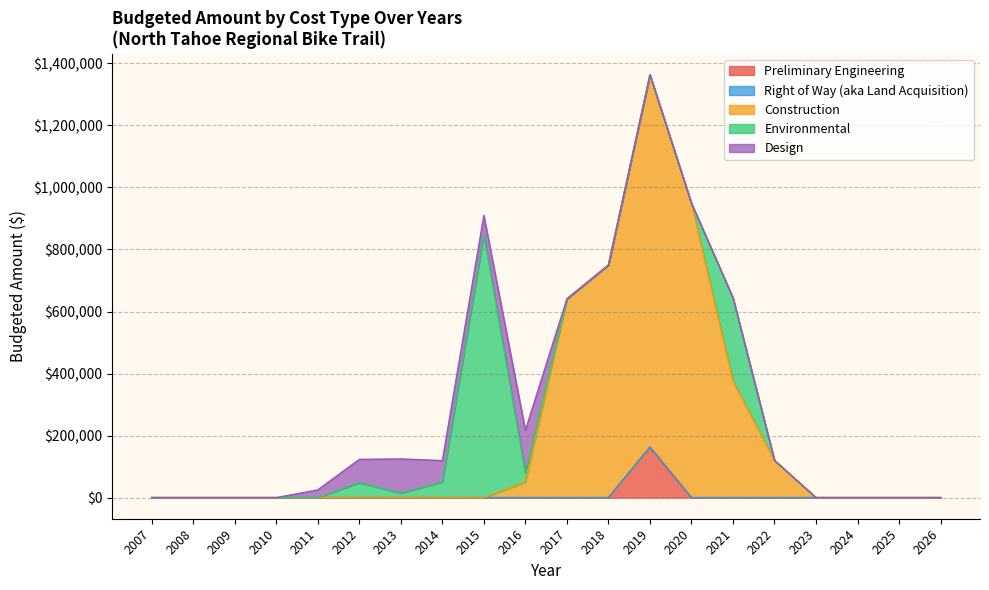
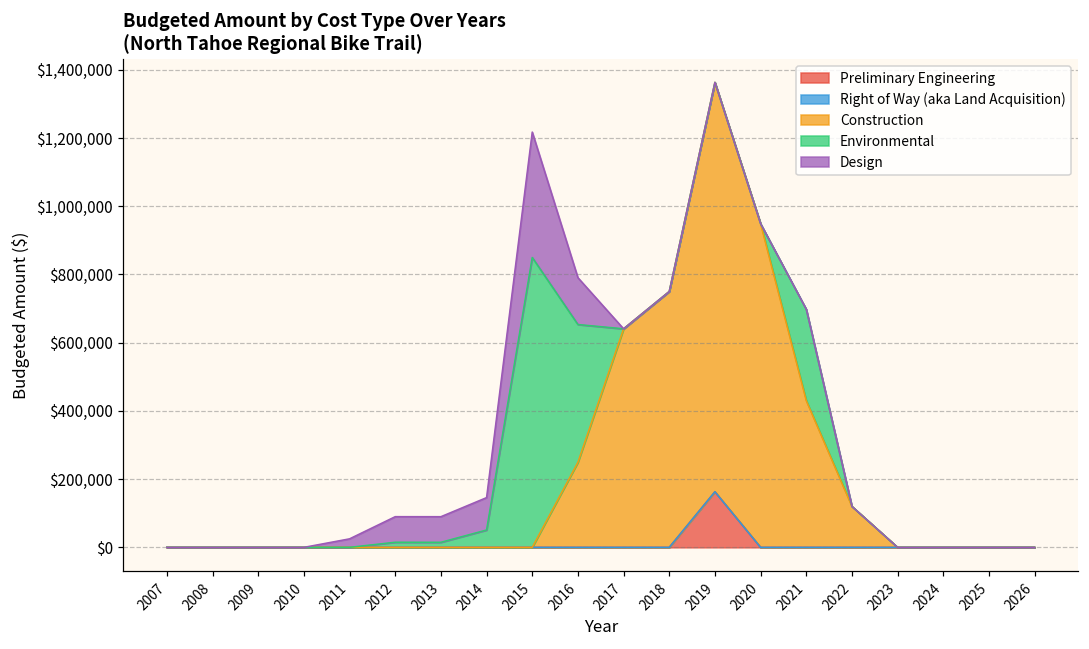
Environmental, 2012: $50,000 -> $20,000
Design, 2013: $110,000 -> $80,000
Design, 2014: $70,000 -> $100,000
Design, 2015: $60,000 -> $370,000
Construction, 2016: $50,000 -> $250,000
Environmental, 2016: $30,000 -> $400,000
Construction, 2021: $380,000 -> $430,000
